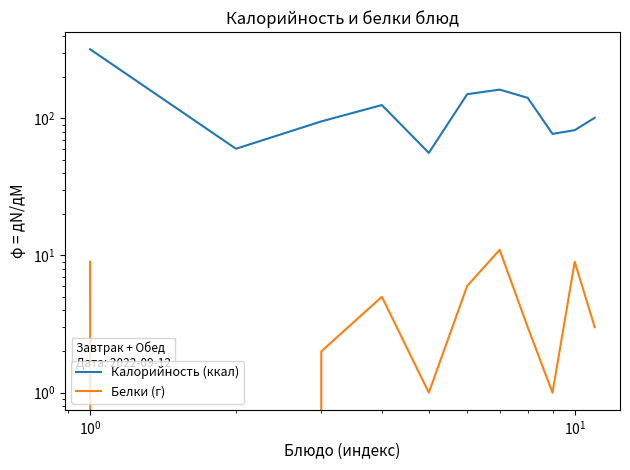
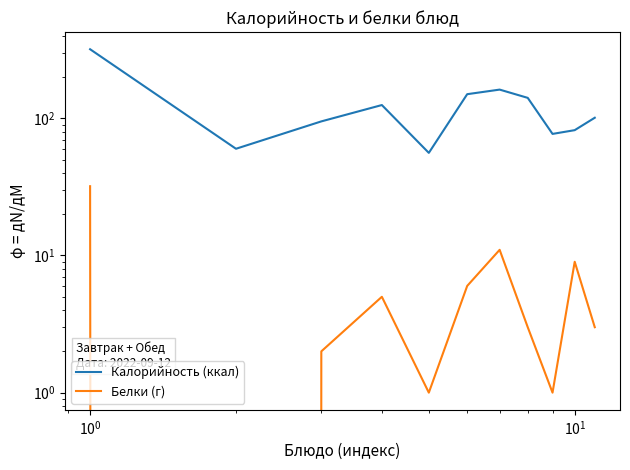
Белки (г), 10^0: 9 -> 32
